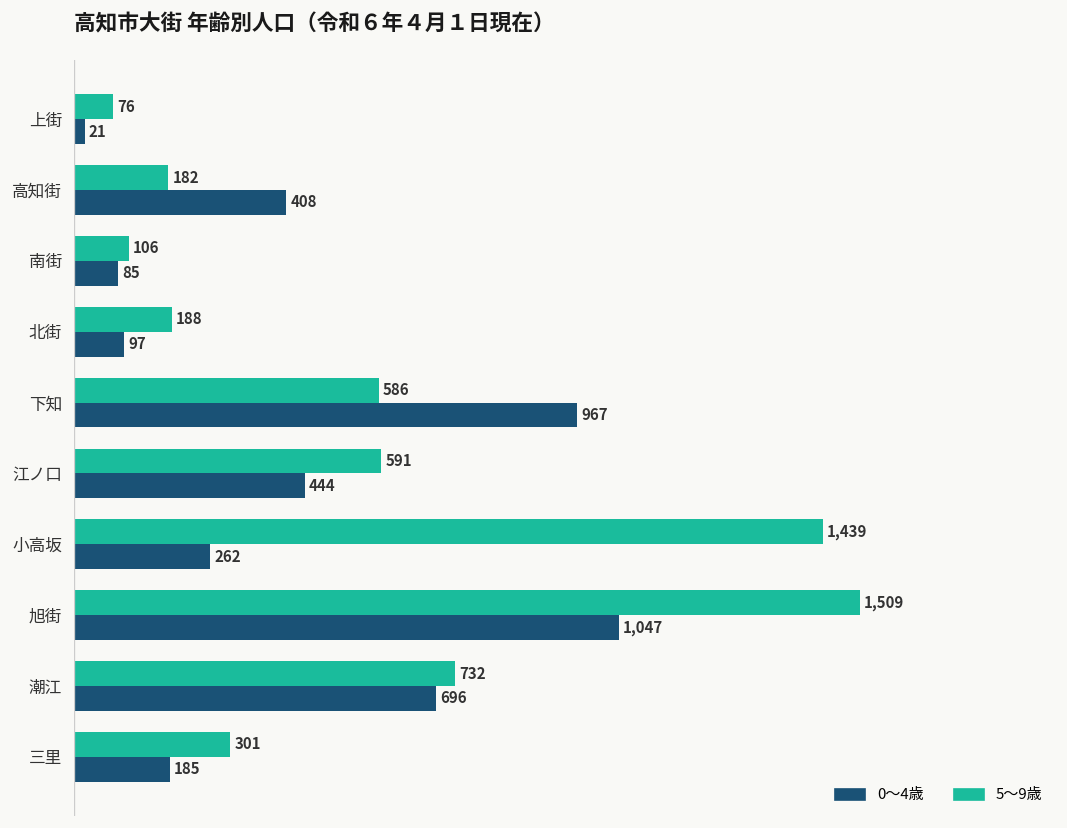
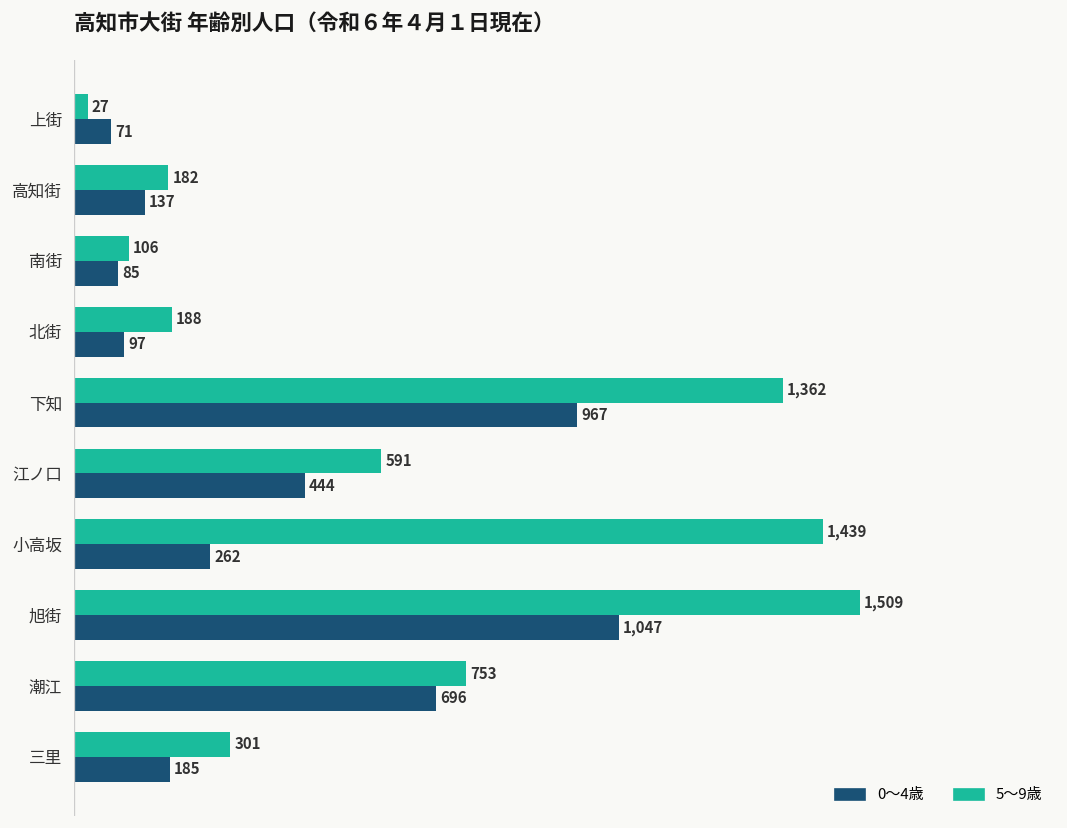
5～9歳, 上街: 76 -> 27
0～4歳, 上街: 21 -> 71
0～4歳, 高知街: 408 -> 137
5～9歳, 下知: 586 -> 1,362
5～9歳, 潮江: 732 -> 753
